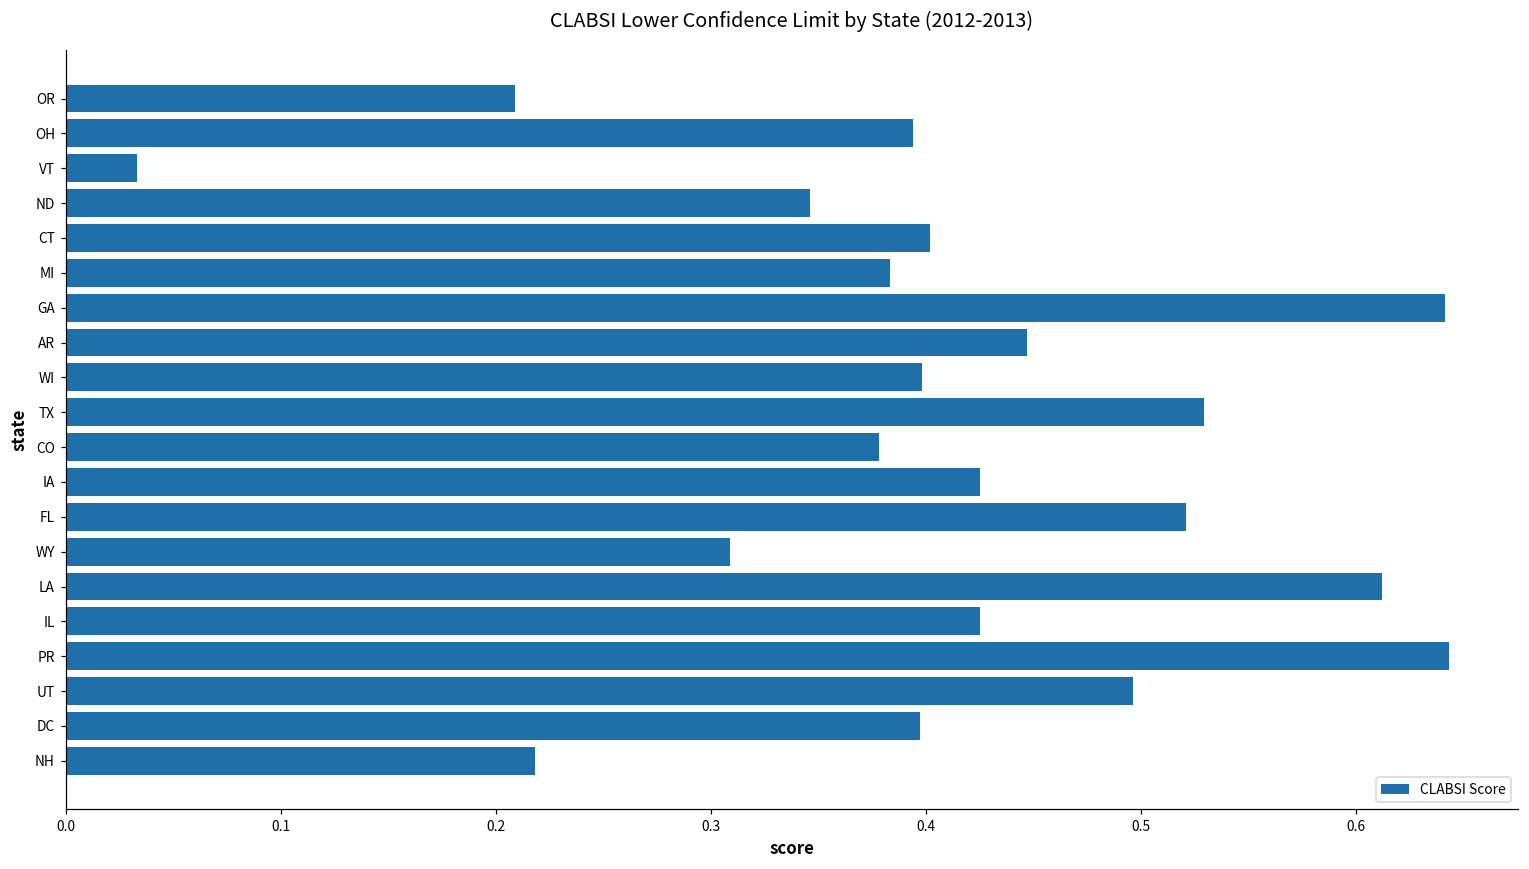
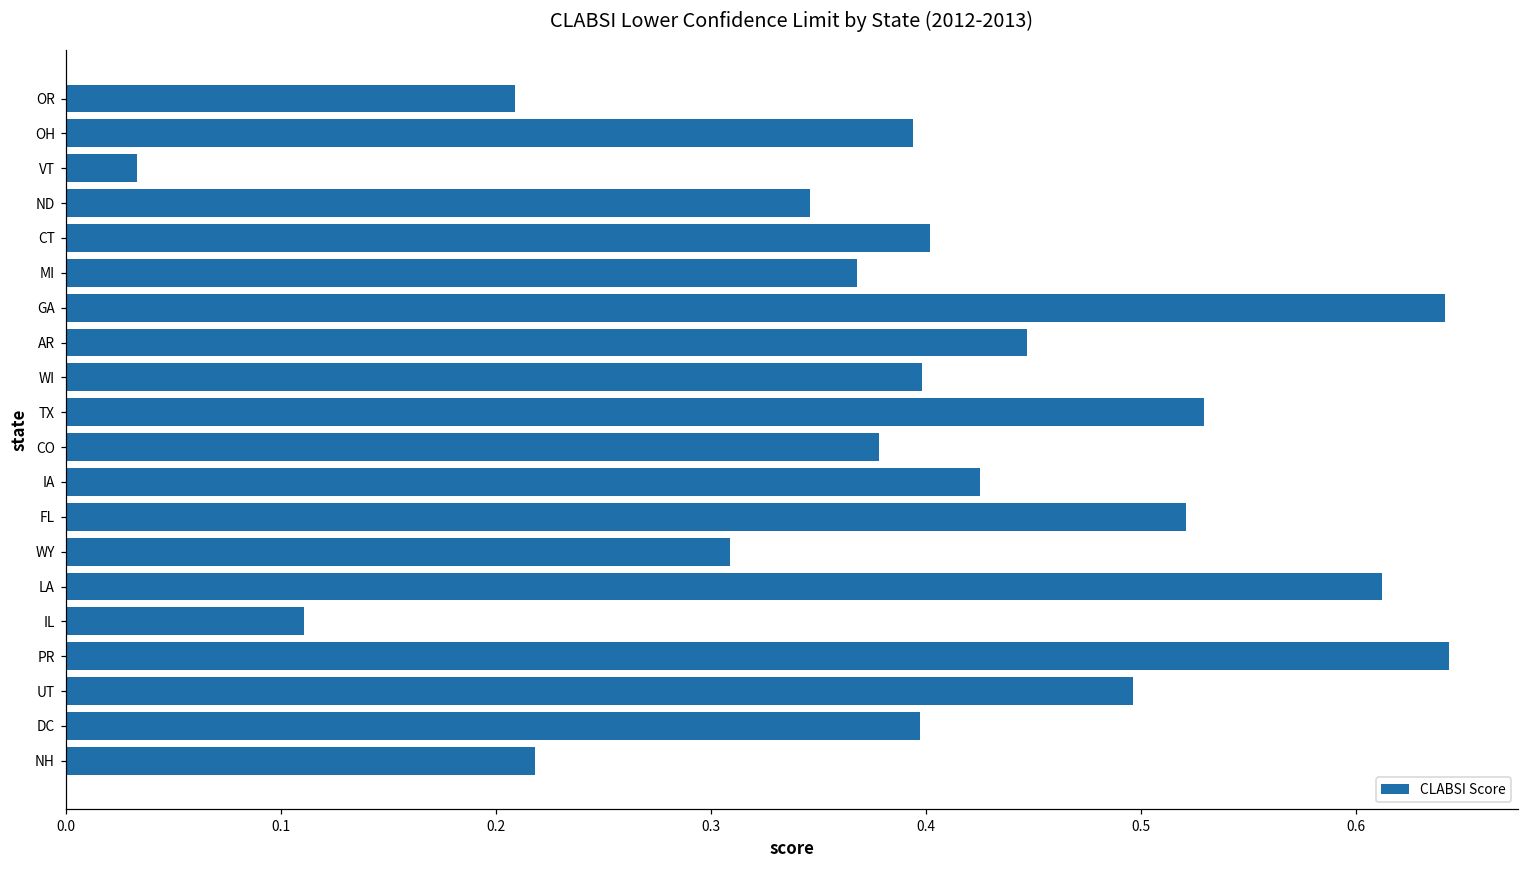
MI: 0.383 -> 0.368
IL: 0.425 -> 0.111
